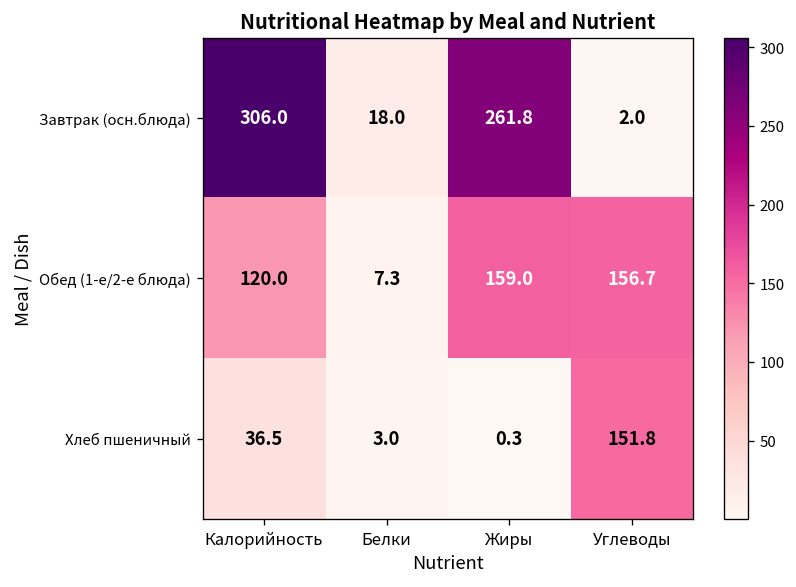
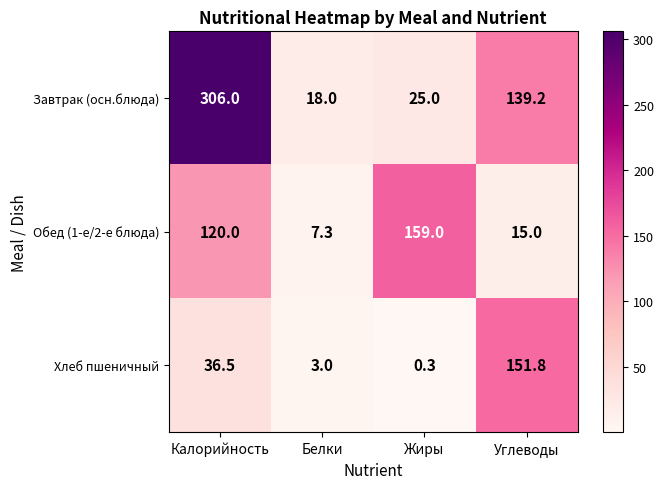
Завтрак (осн.блюда), Жиры: 261.8 -> 25.0
Завтрак (осн.блюда), Углеводы: 2.0 -> 139.2
Обед (1-е/2-е блюда), Углеводы: 156.7 -> 15.0
